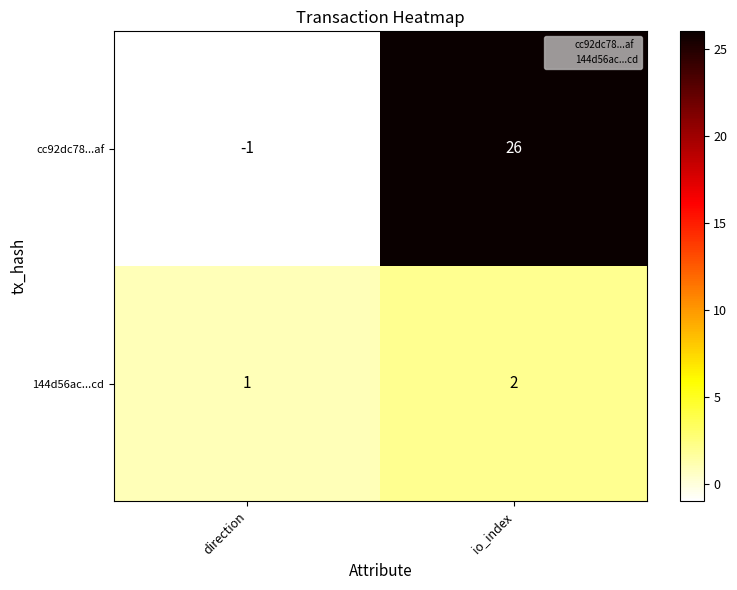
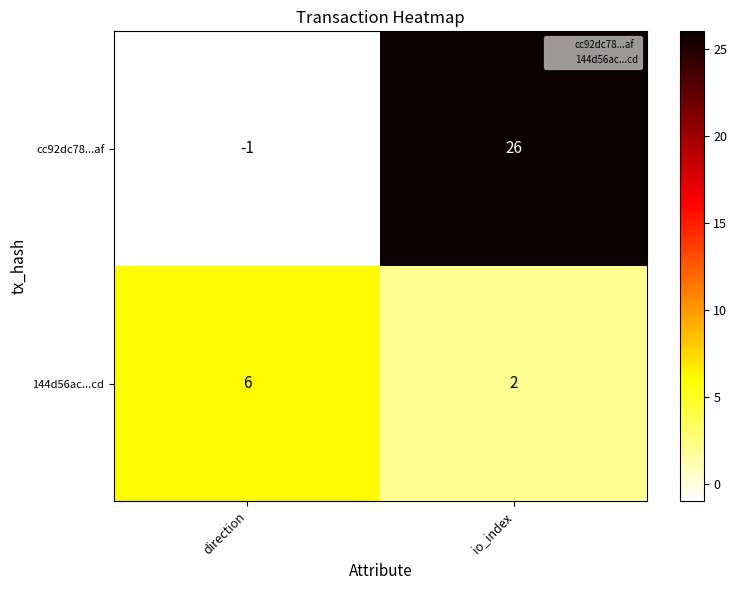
144d56ac...cd, direction: 1 -> 6
